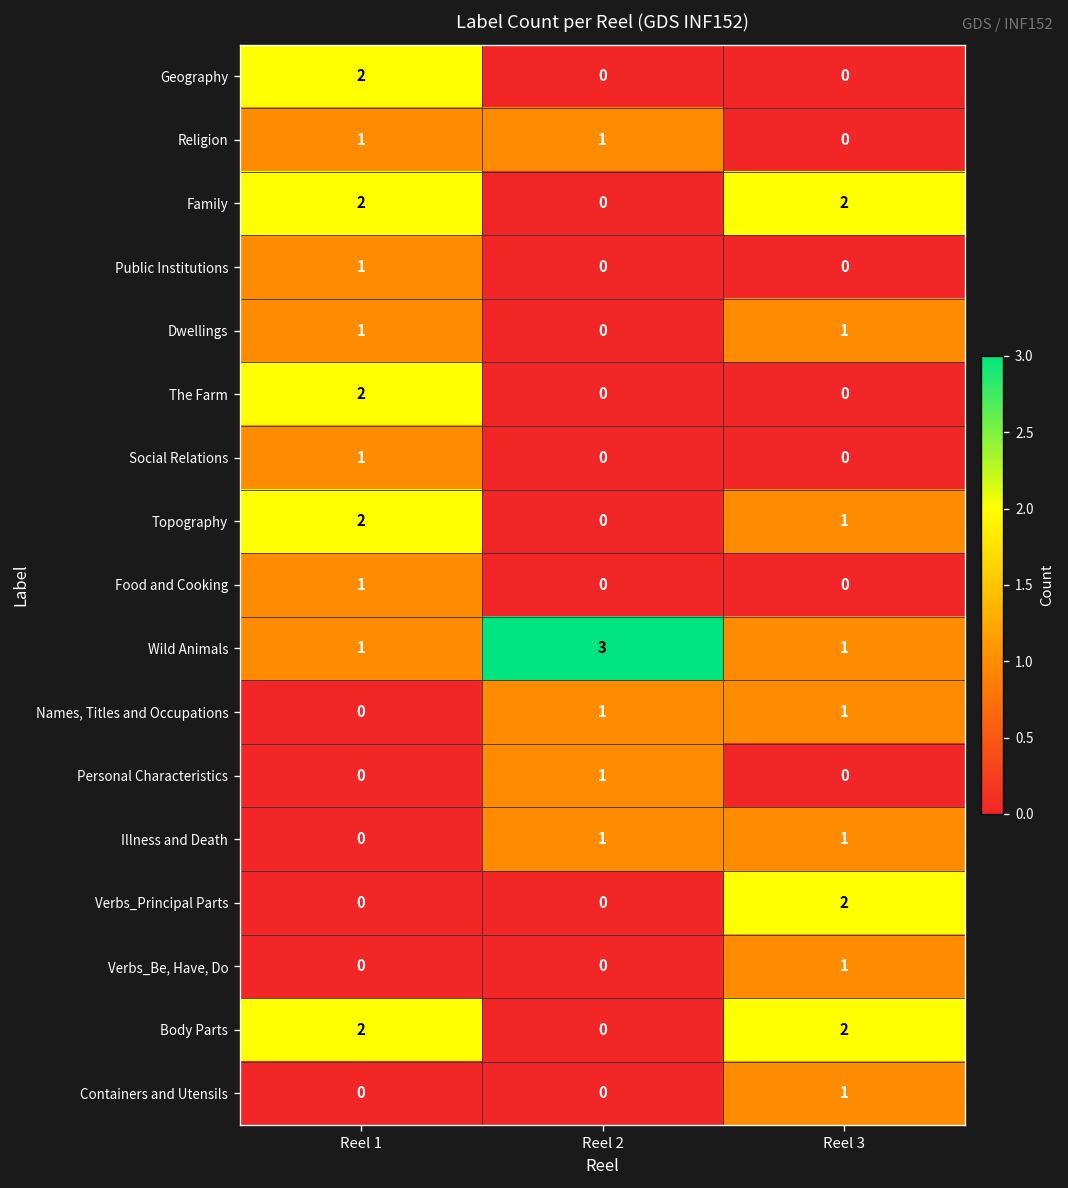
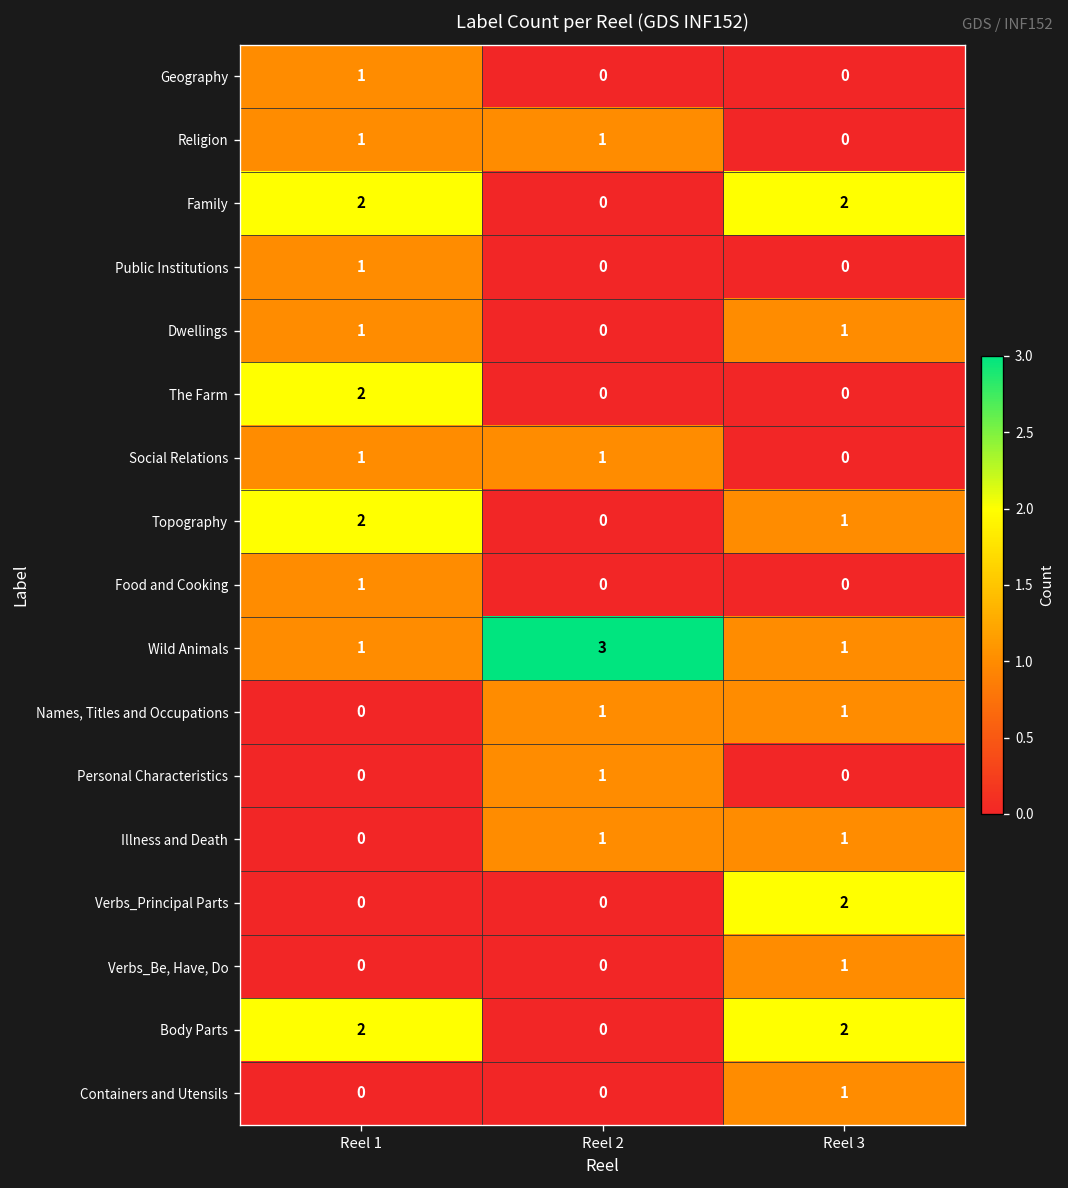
Geography, Reel 1: 2 -> 1
Social Relations, Reel 2: 0 -> 1
